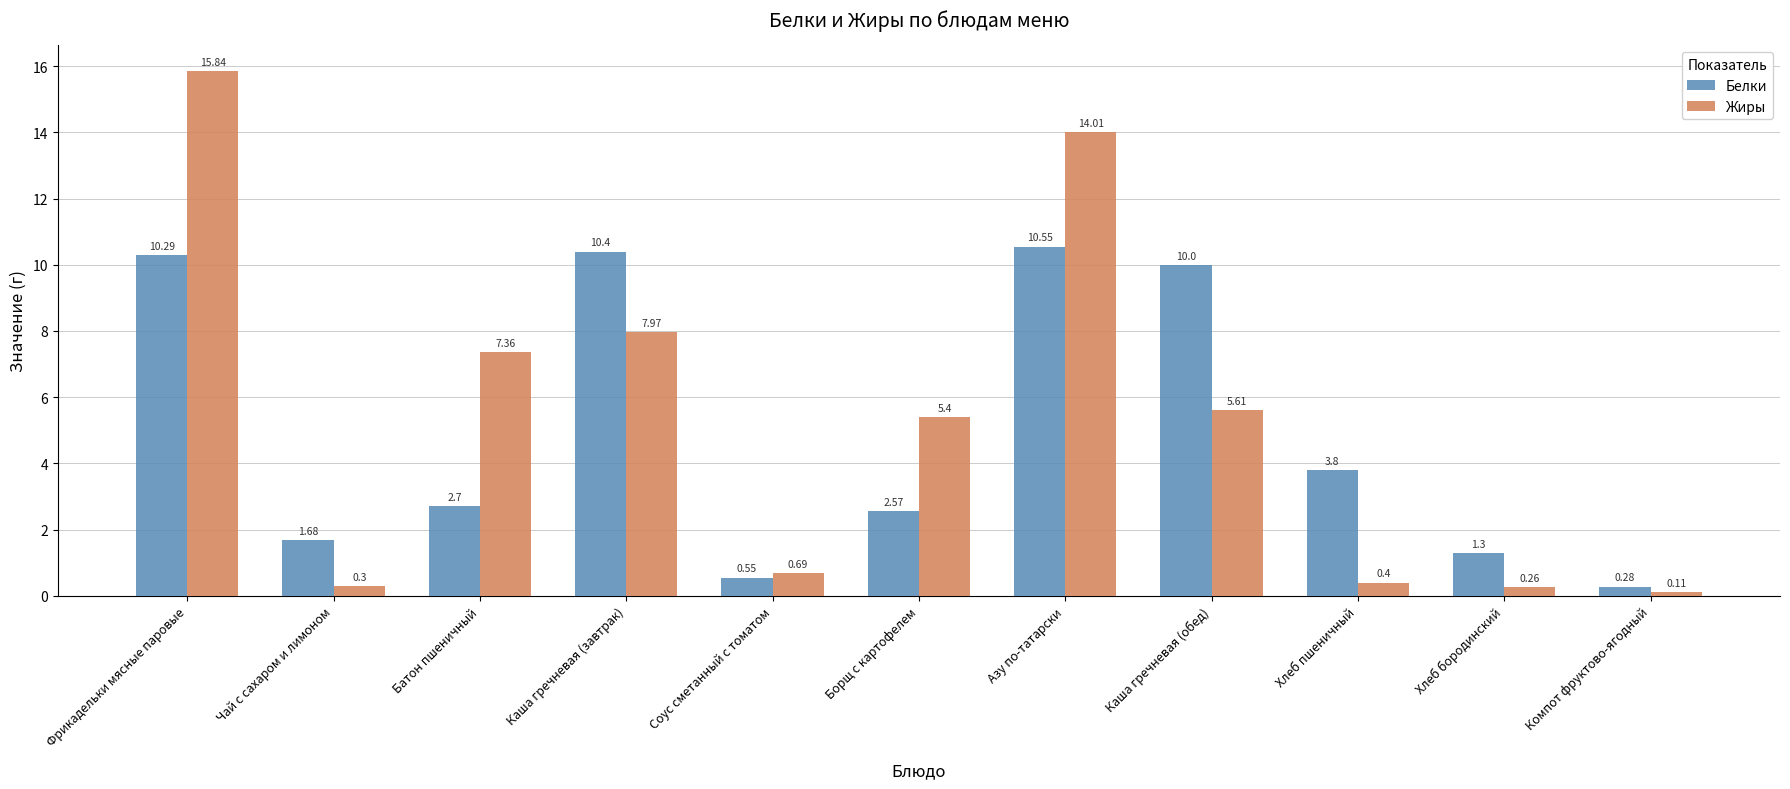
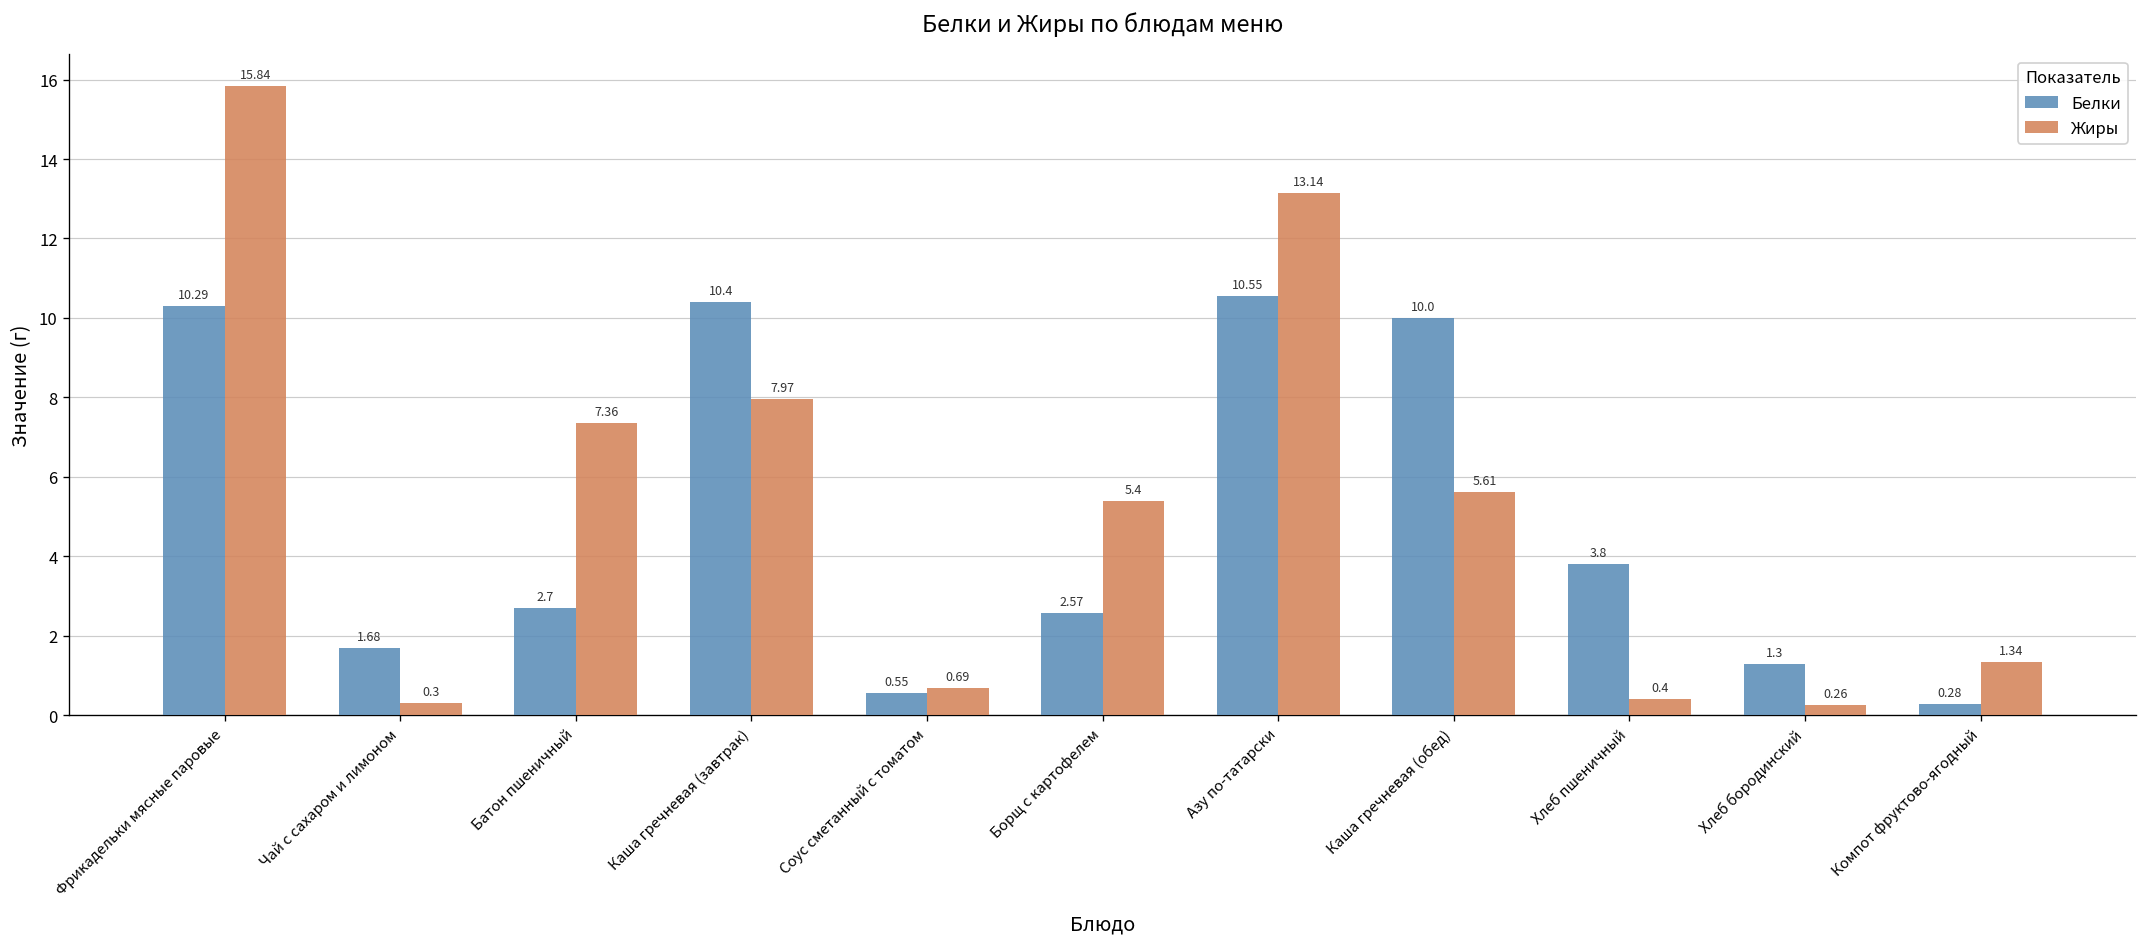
Жиры, Азу по-татарски: 14.01 -> 13.14
Жиры, Компот фруктово-ягодный: 0.11 -> 1.34
